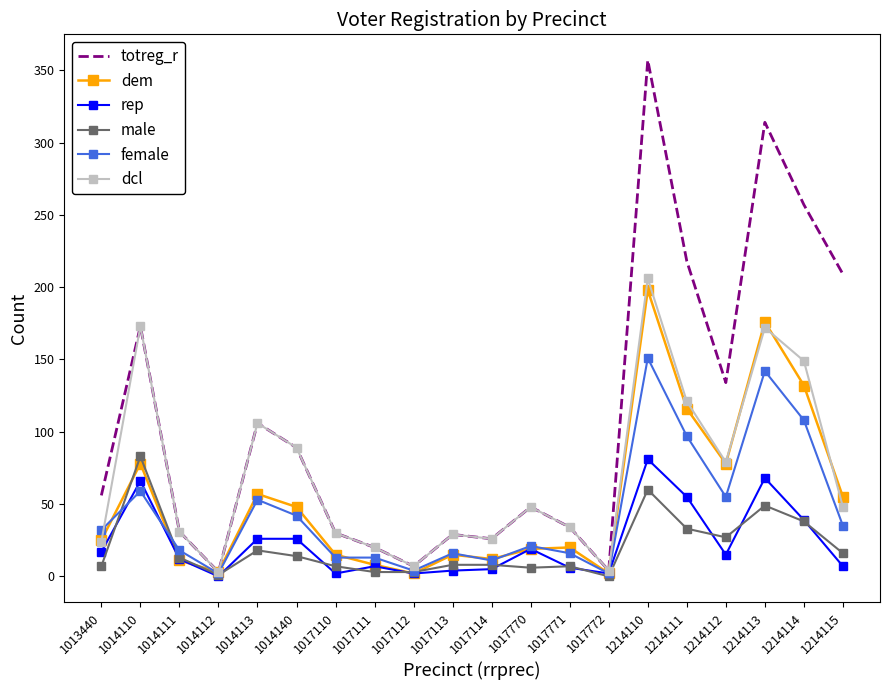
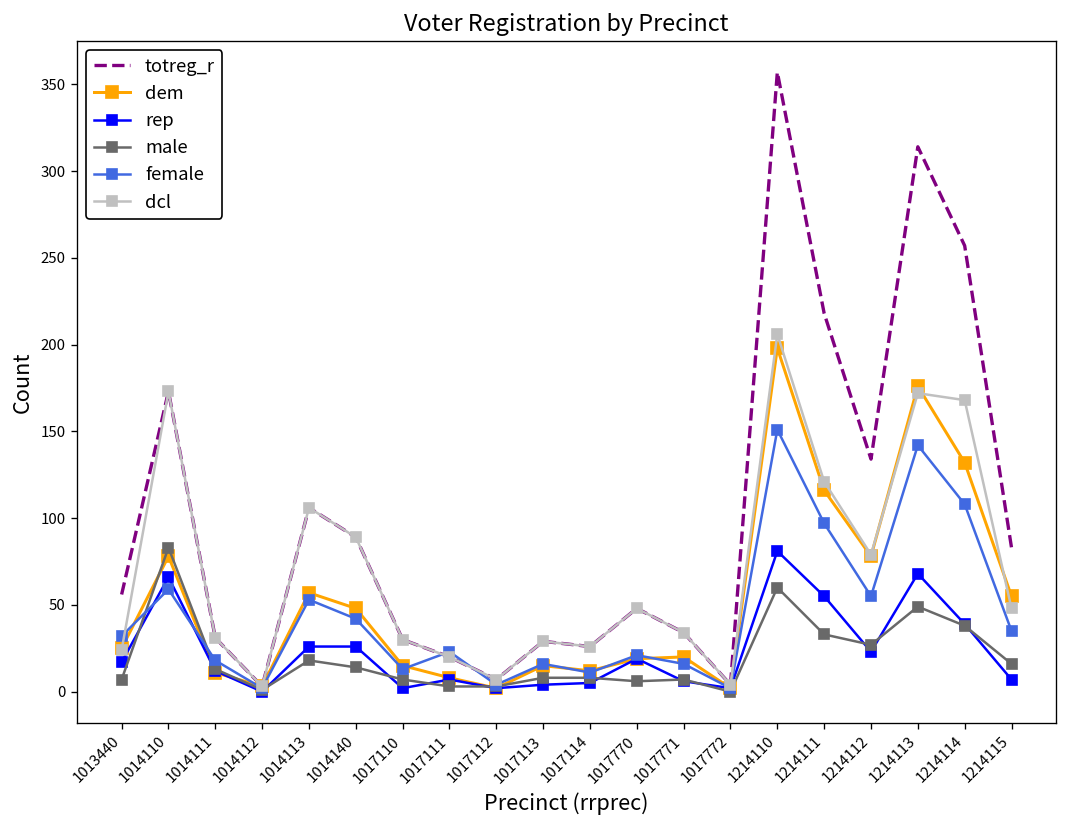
female, 1017111: 13 -> 23
rep, 1214112: 15 -> 23
dcl, 1214114: 149 -> 168
totreg_r, 1214115: 209 -> 83
